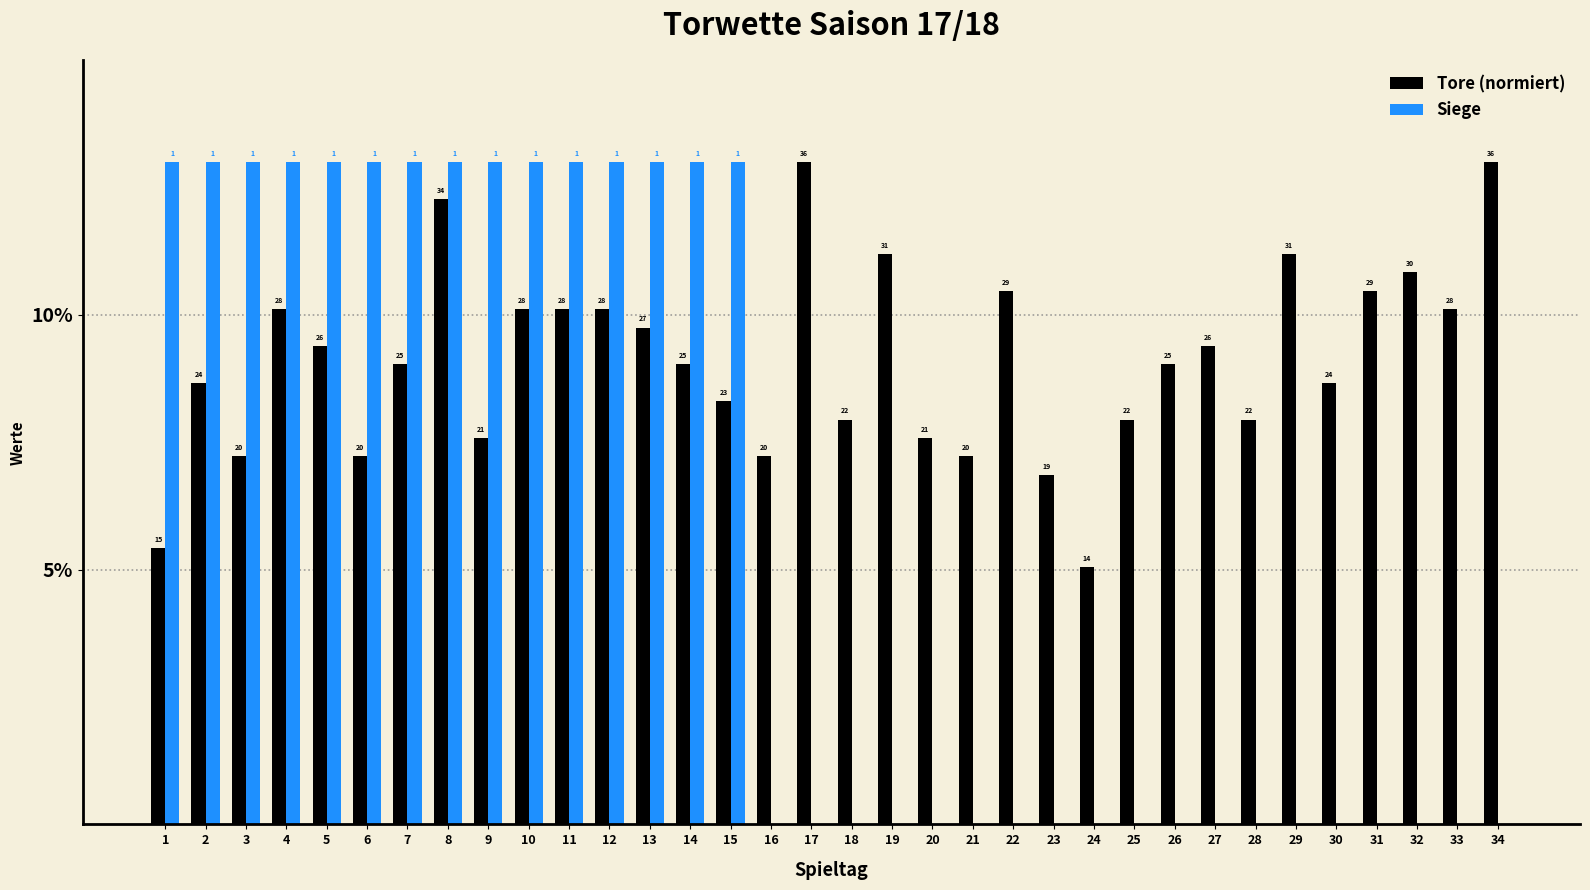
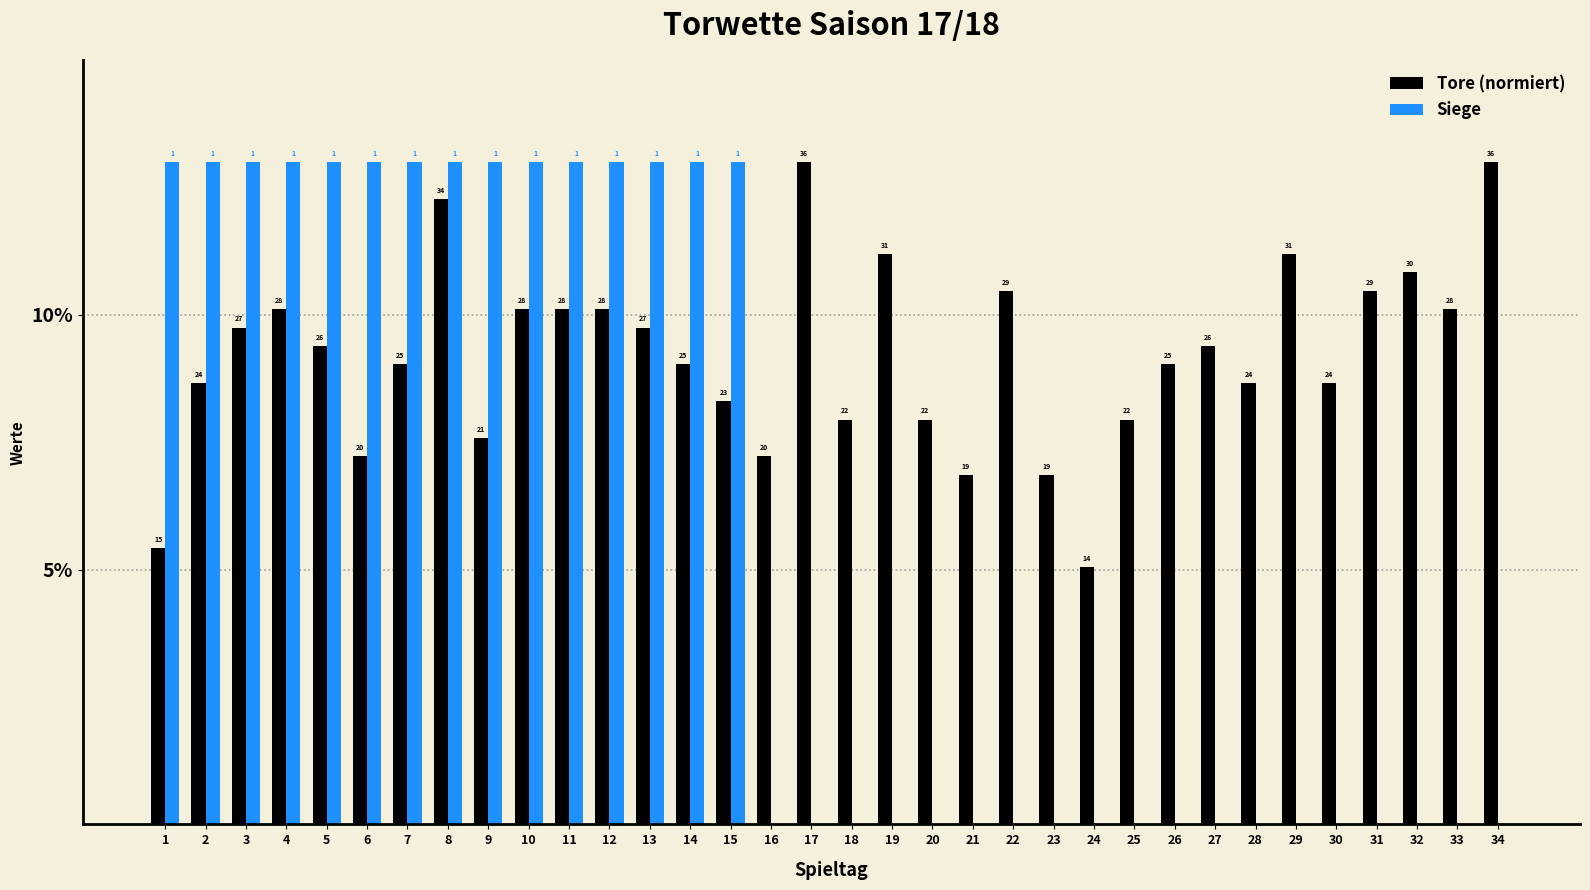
Tore (normiert), 3: 20 -> 27
Tore (normiert), 20: 21 -> 22
Tore (normiert), 21: 20 -> 19
Tore (normiert), 28: 22 -> 24
